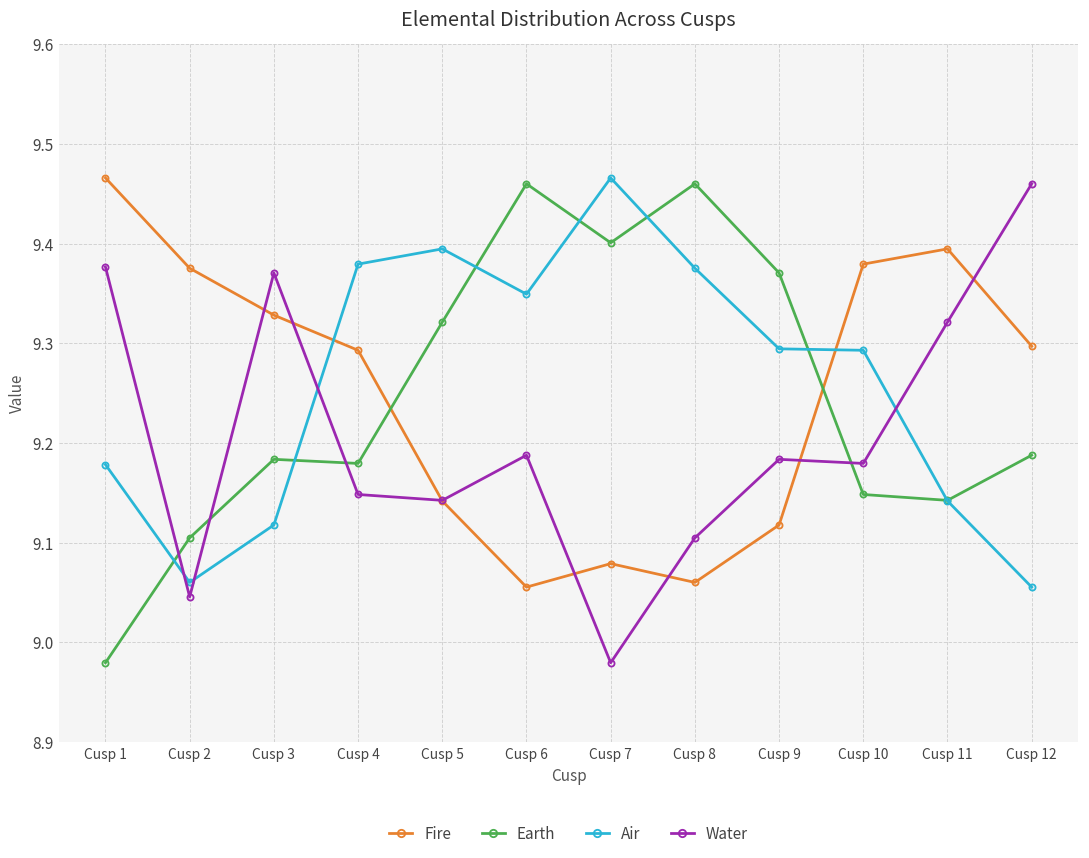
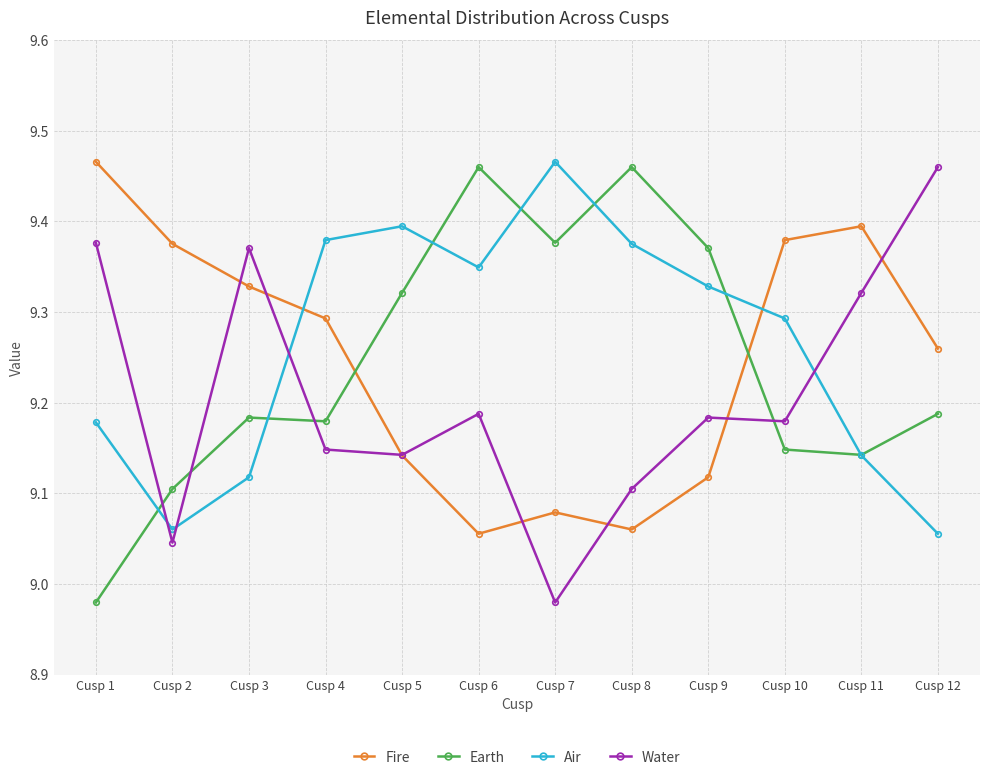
Earth, Cusp 7: 9.40 -> 9.38
Air, Cusp 9: 9.29 -> 9.33
Fire, Cusp 12: 9.30 -> 9.26
